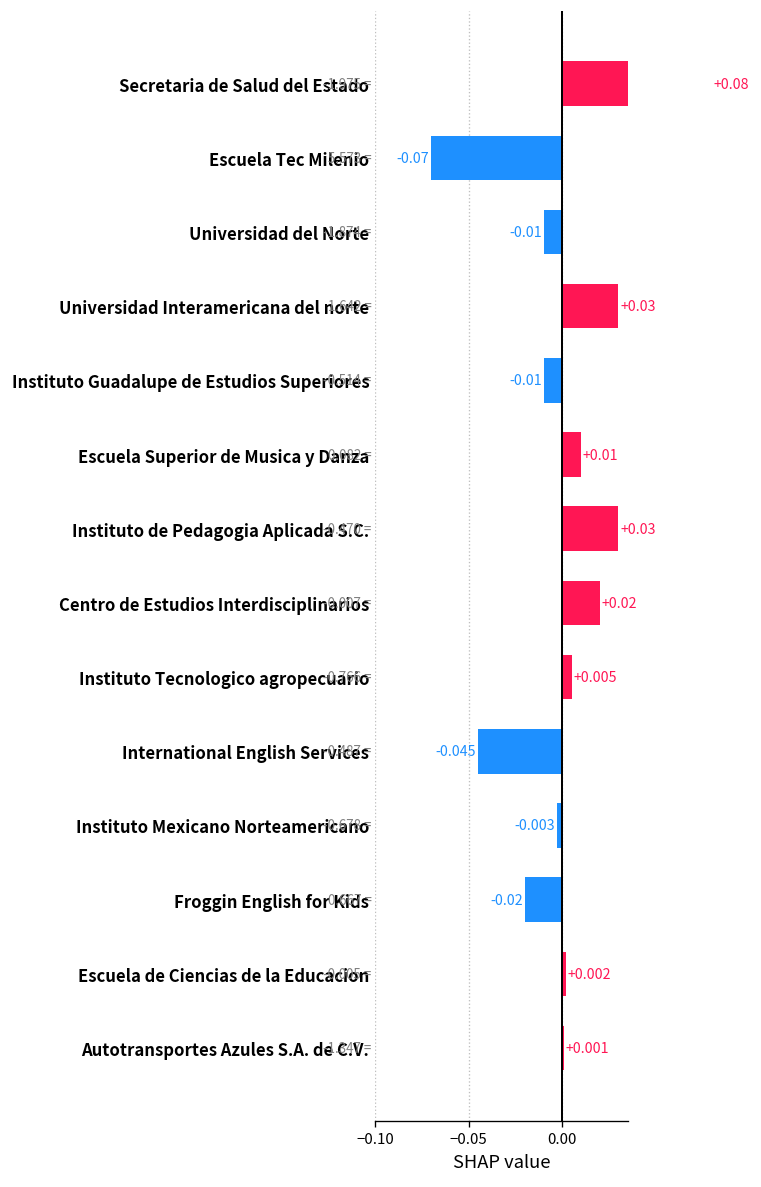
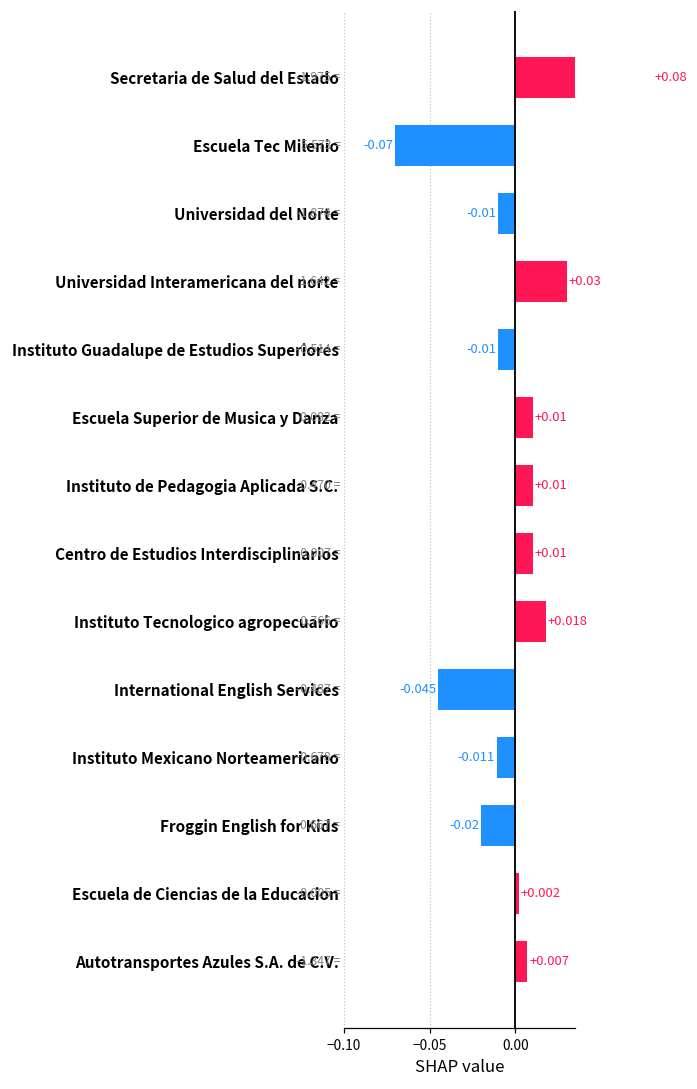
Instituto de Pedagogia Aplicada S.C.: +0.03 -> +0.01
Centro de Estudios Interdisciplinarios: +0.02 -> +0.01
Instituto Tecnologico agropecuario: +0.005 -> +0.018
Instituto Mexicano Norteamericano: -0.003 -> -0.011
Autotransportes Azules S.A. de C.V.: +0.001 -> +0.007
